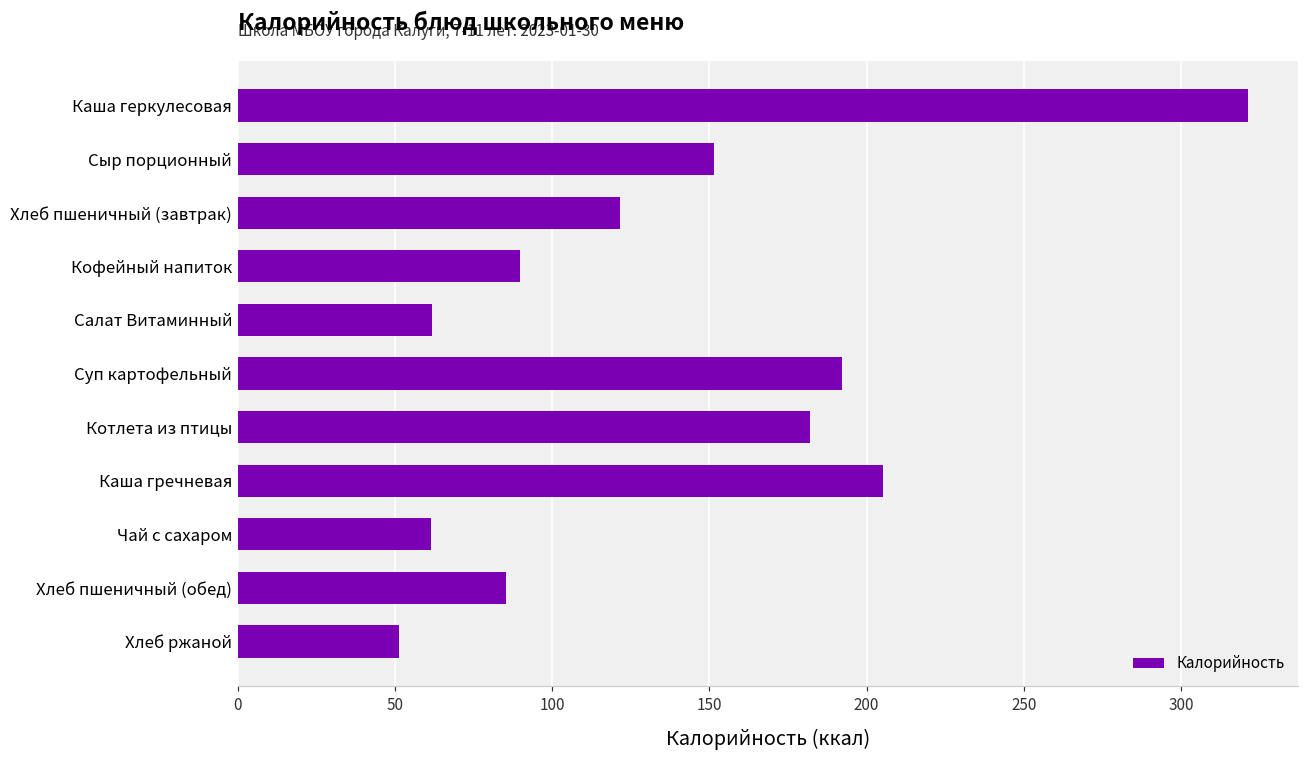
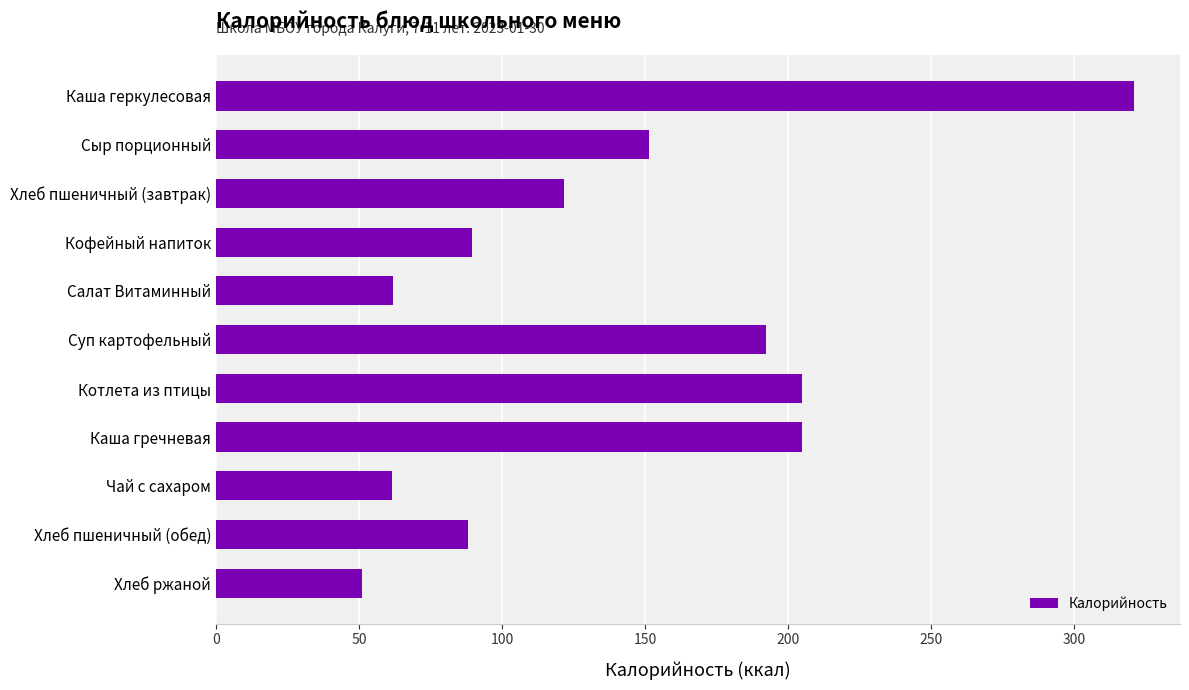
Котлета из птицы: 182 -> 205
Хлеб пшеничный (обед): 85 -> 88
